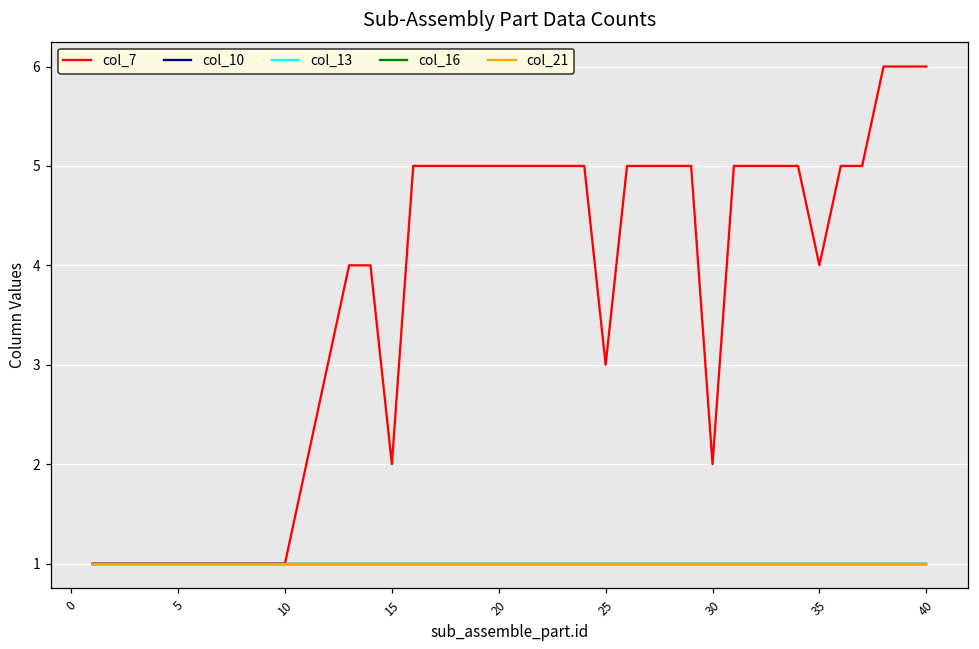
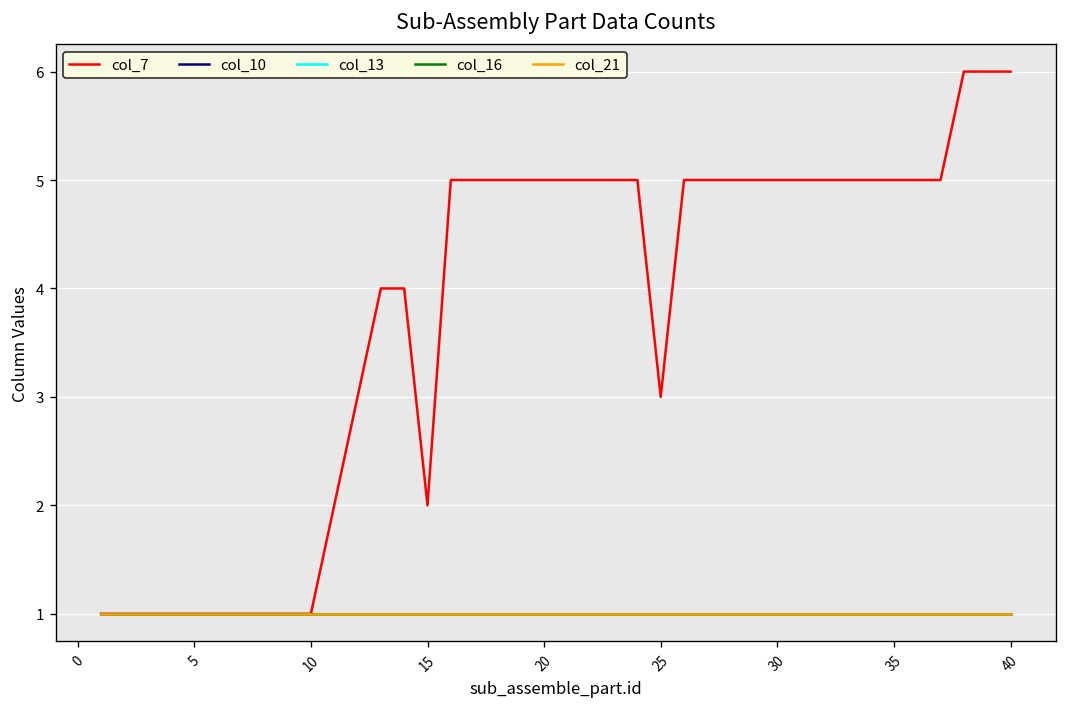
col_7, 30: 2 -> 5
col_7, 35: 4 -> 5
